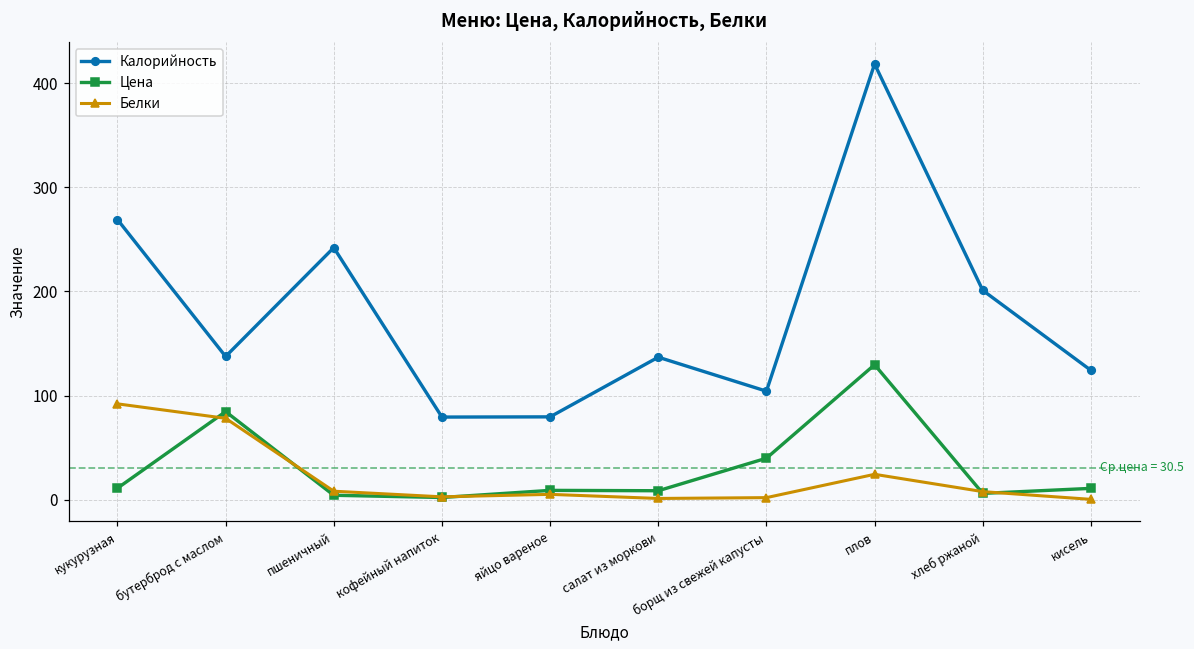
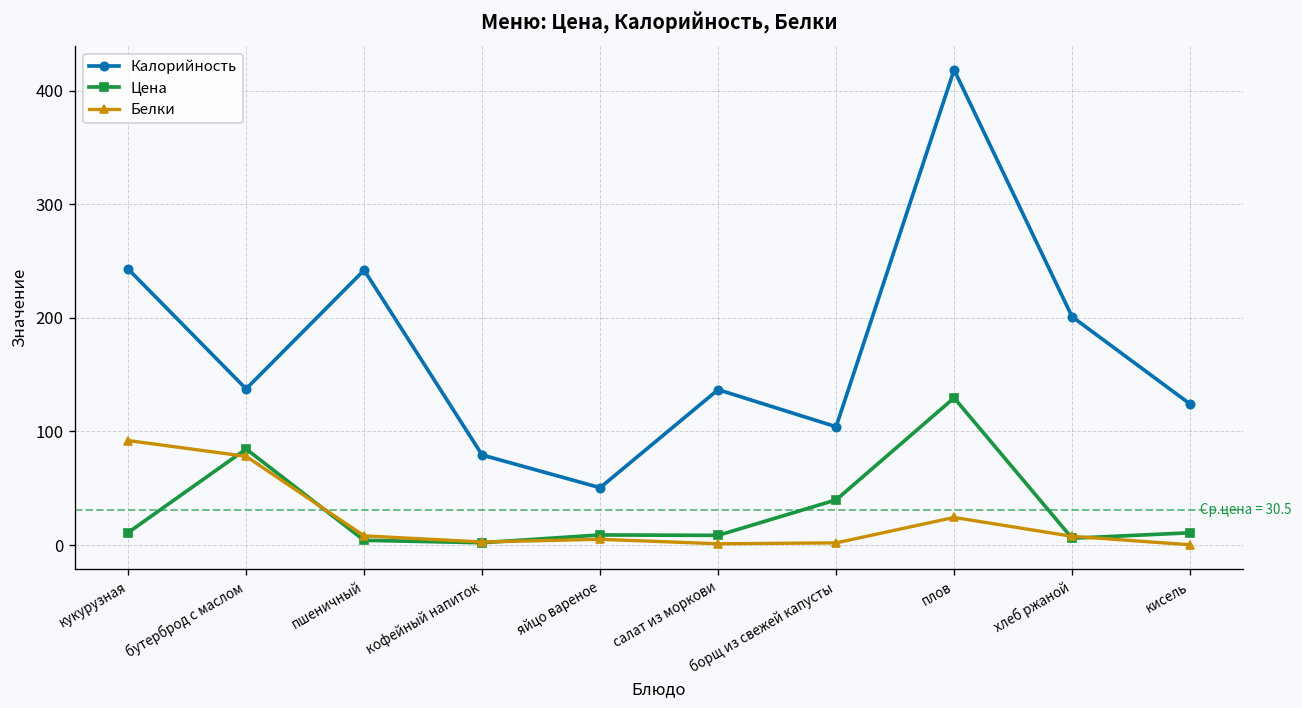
Калорийность, кукурузная: 270 -> 240
Калорийность, яйцо вареное: 80 -> 50
